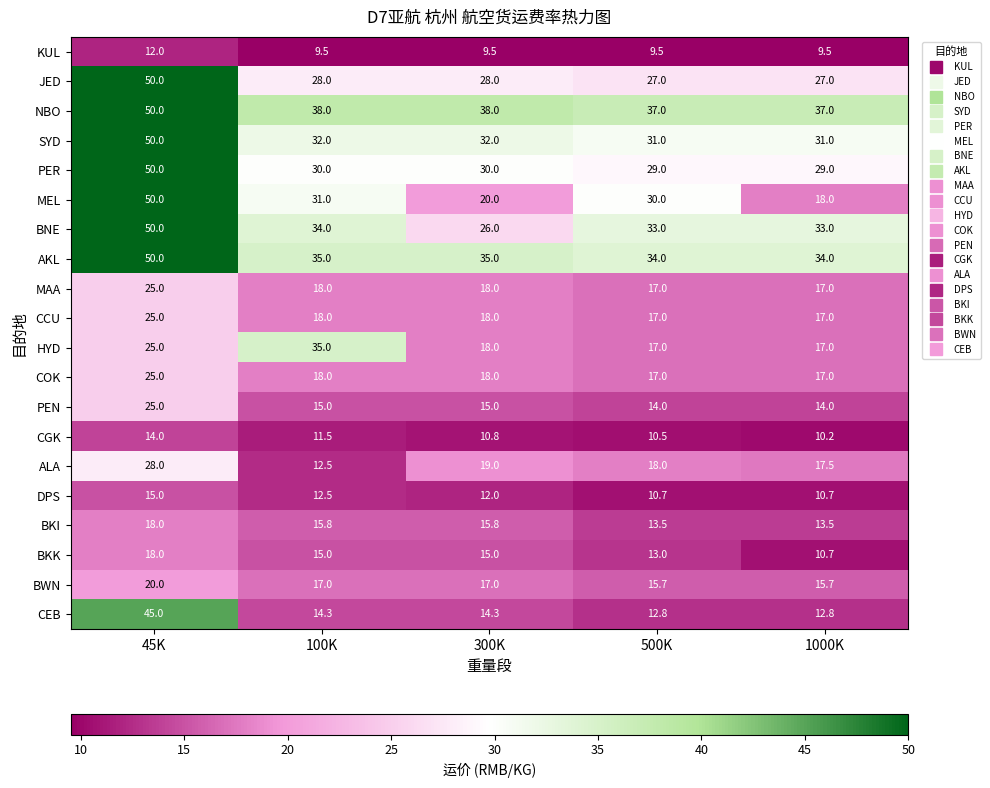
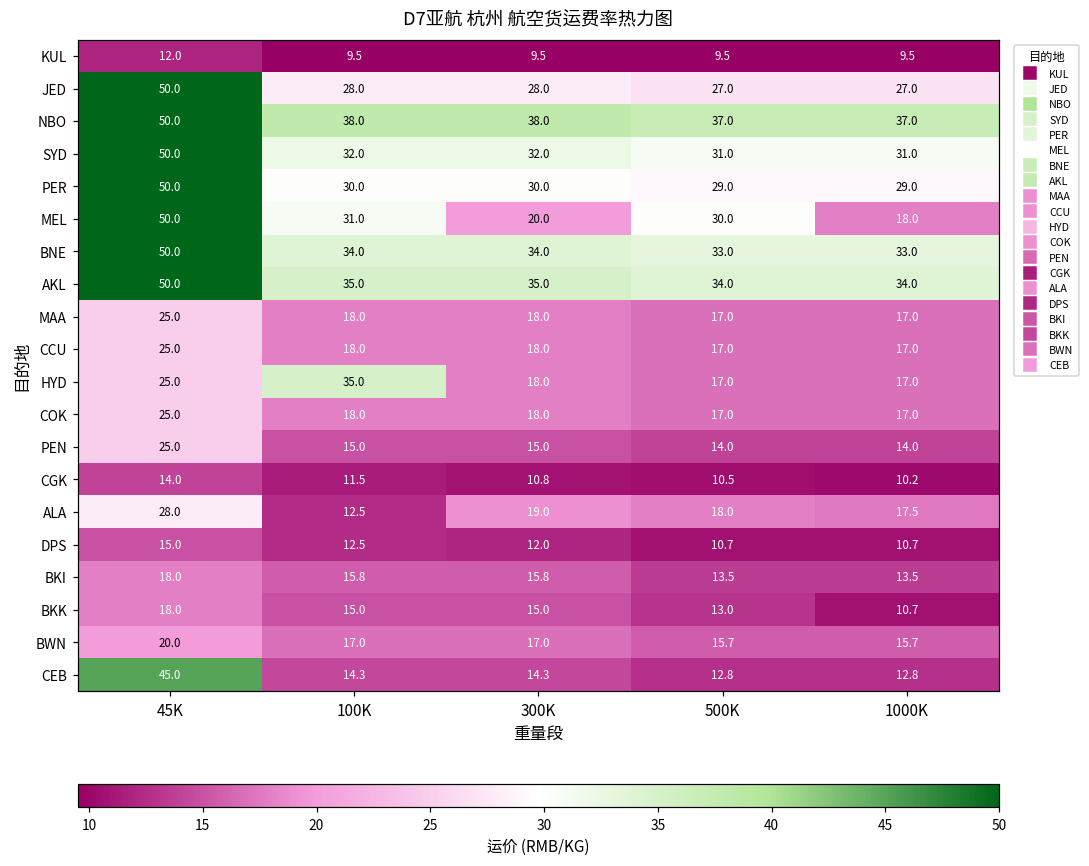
BNE, 300K: 26.0 -> 34.0
